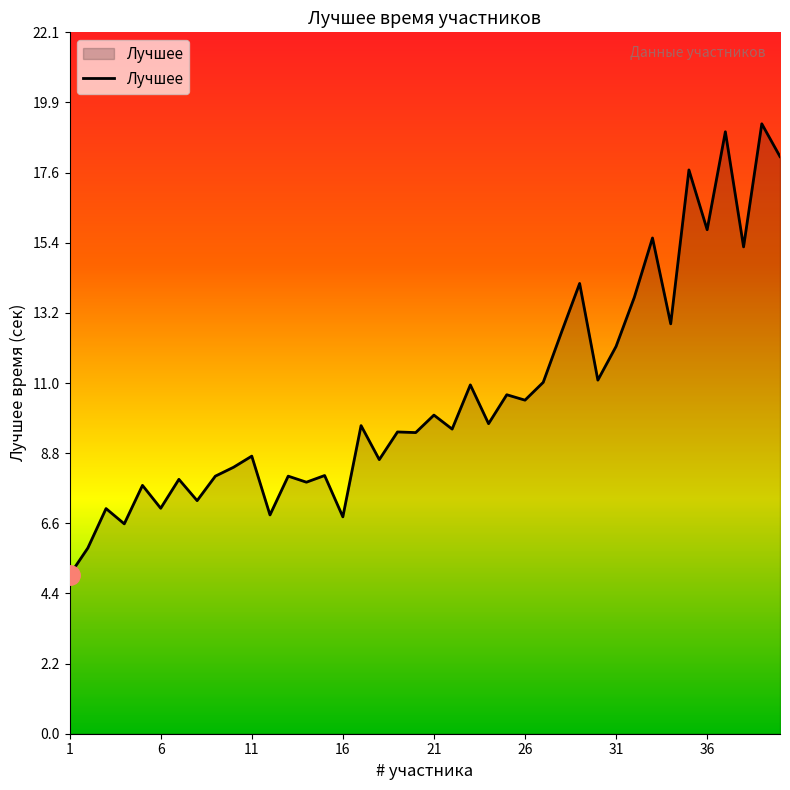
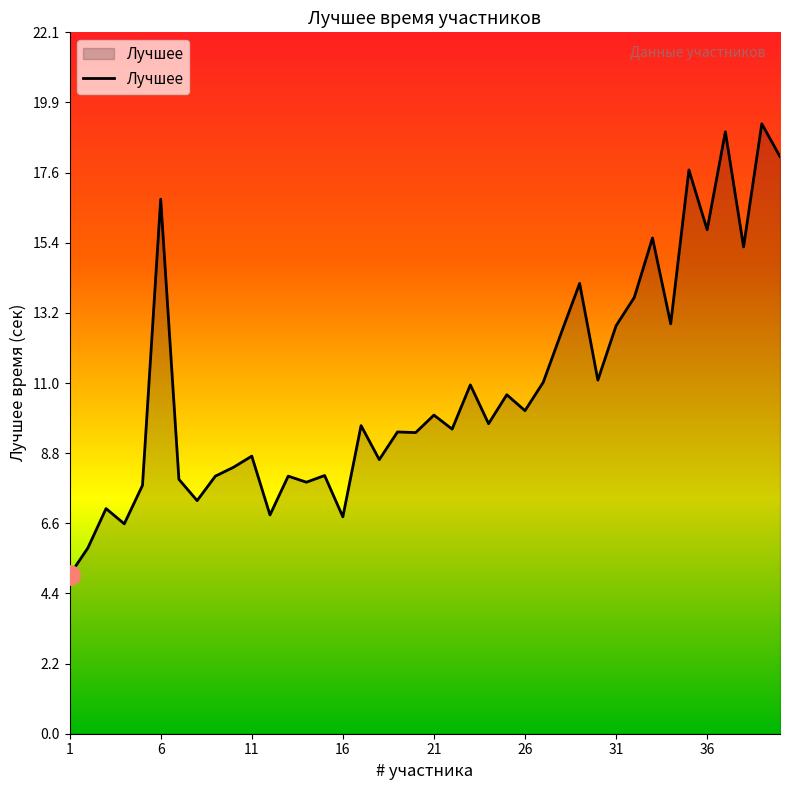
Лучшее, 6: 7.1 -> 16.8
Лучшее, 26: 10.5 -> 10.2
Лучшее, 31: 12.2 -> 12.8
